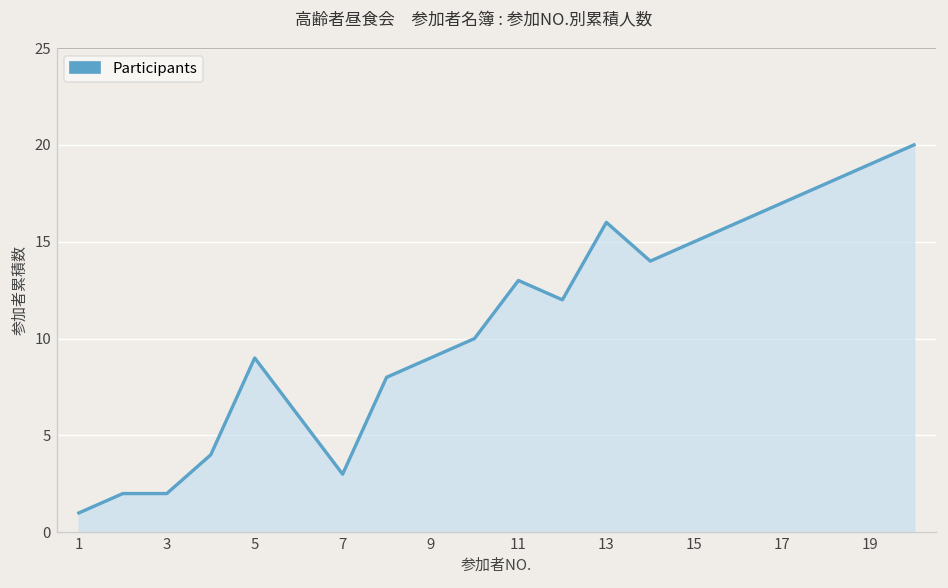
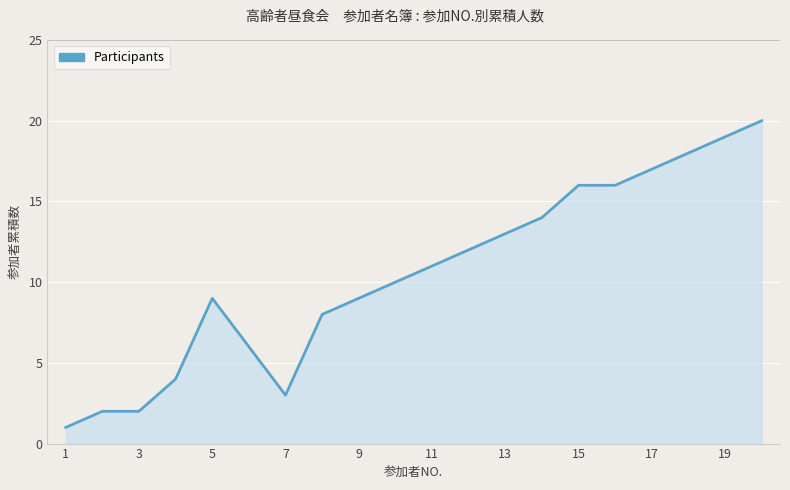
11: 13 -> 11
13: 16 -> 13
15: 15 -> 16
